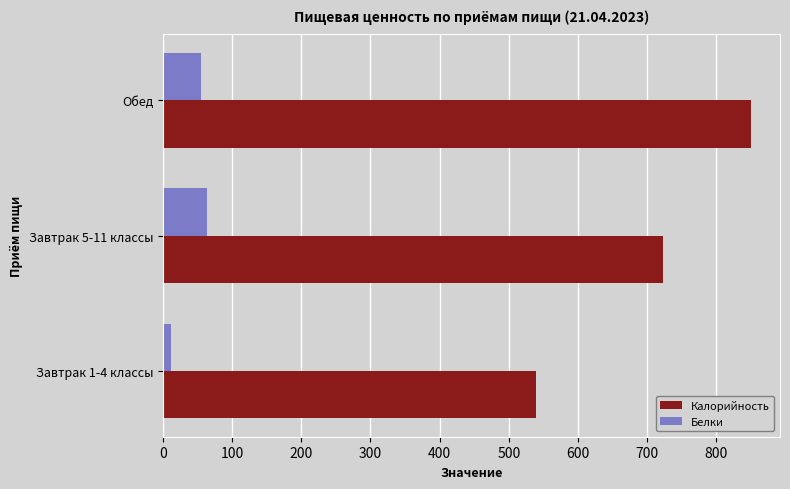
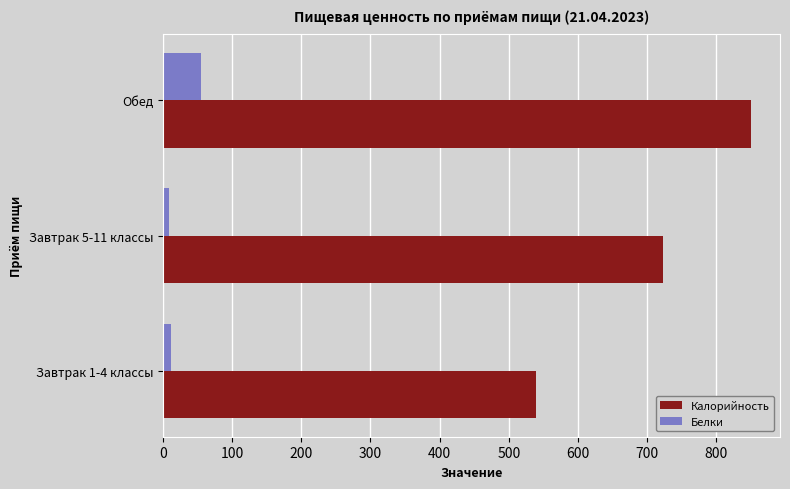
Белки, Завтрак 5-11 классы: 60 -> 10
